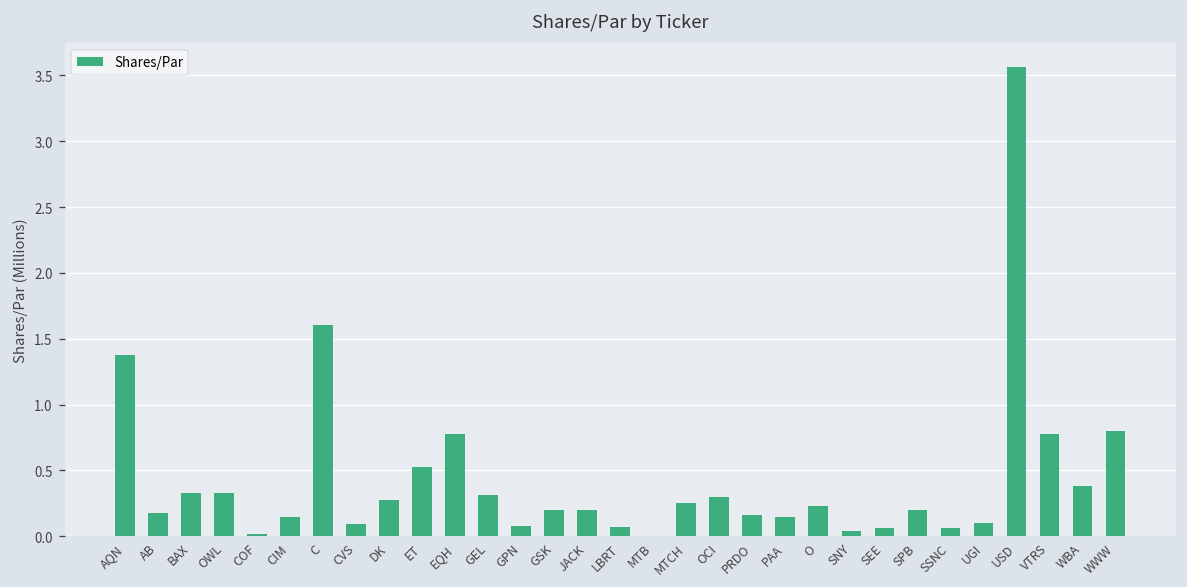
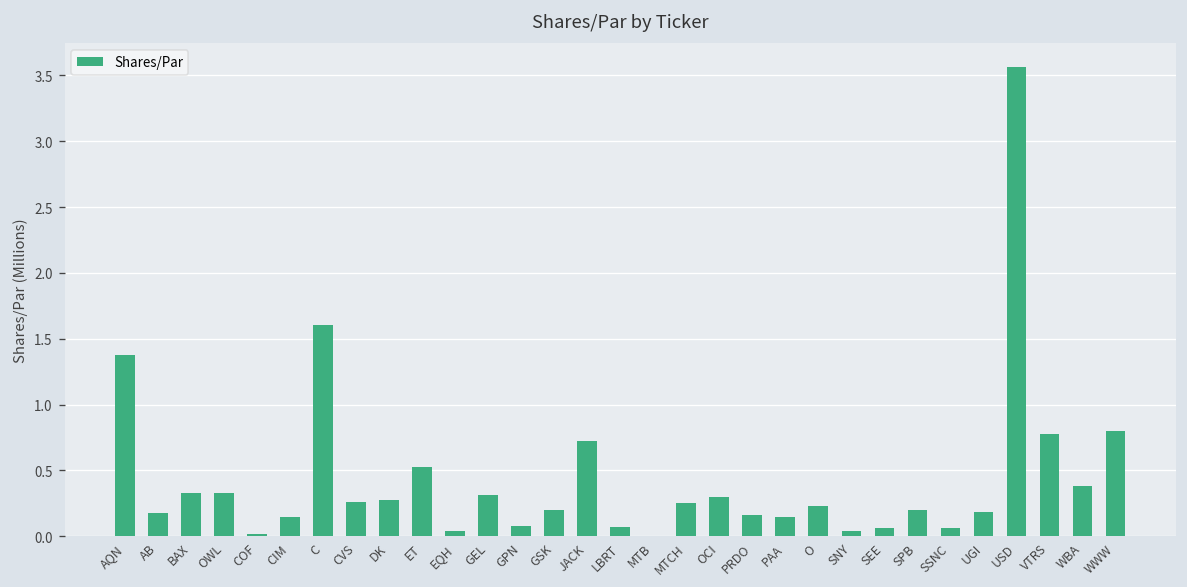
CVS: 0.09 -> 0.26
EQH: 0.78 -> 0.04
JACK: 0.20 -> 0.72
UGI: 0.10 -> 0.18
